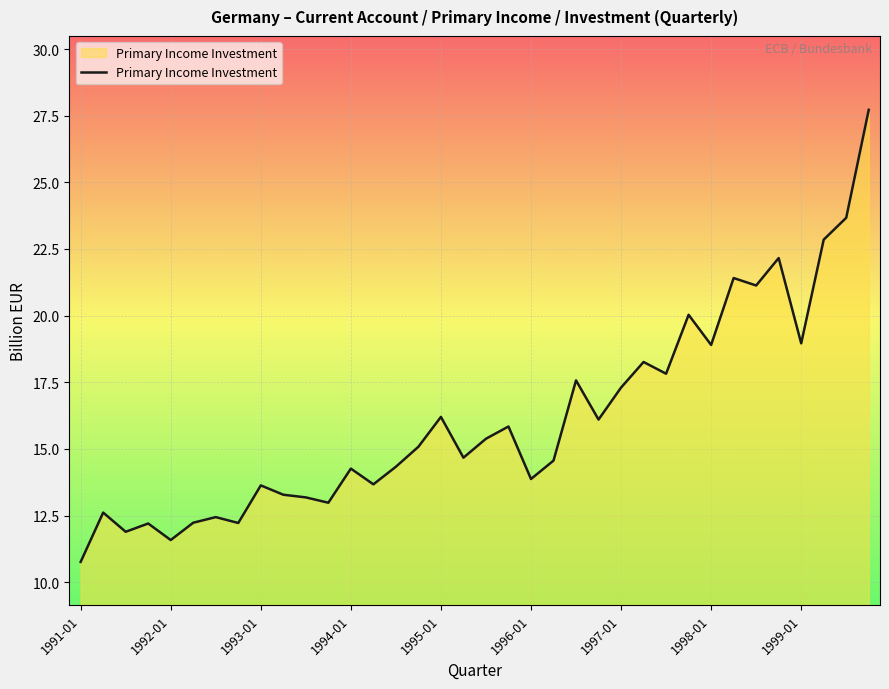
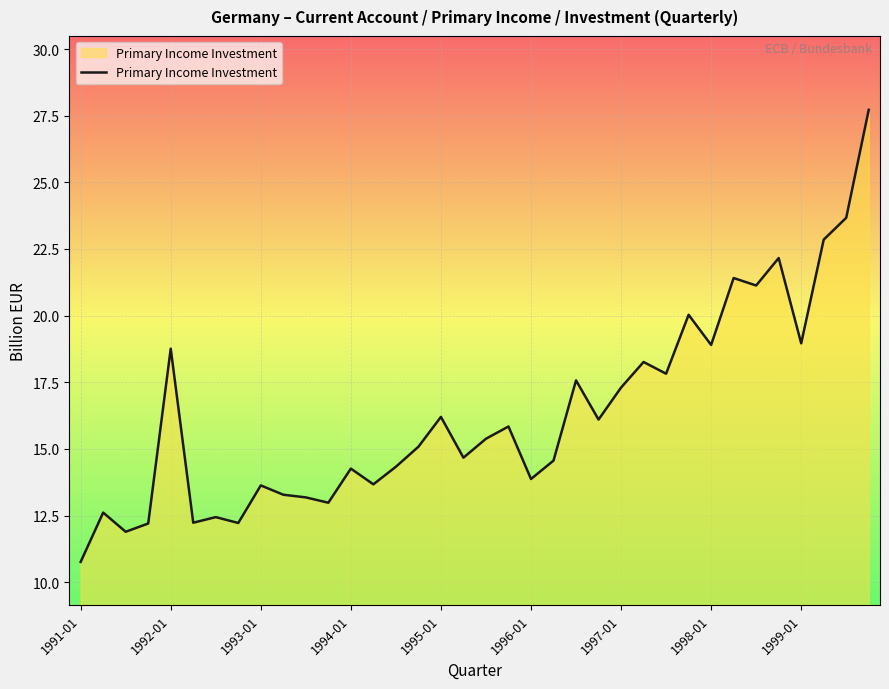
1992-01: 11.6 -> 18.8
